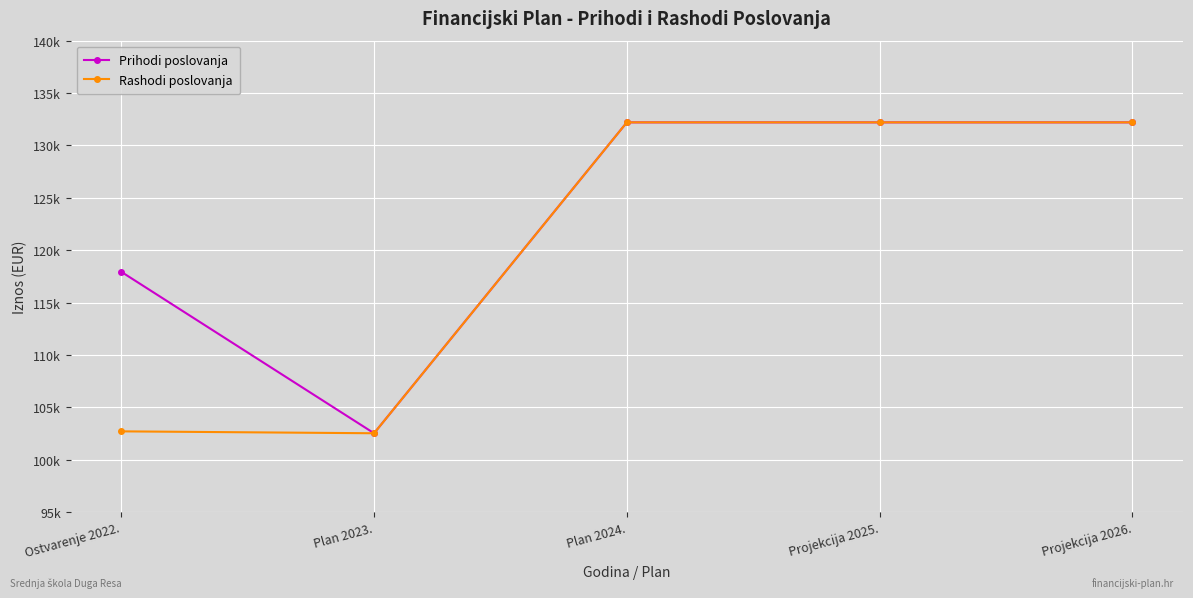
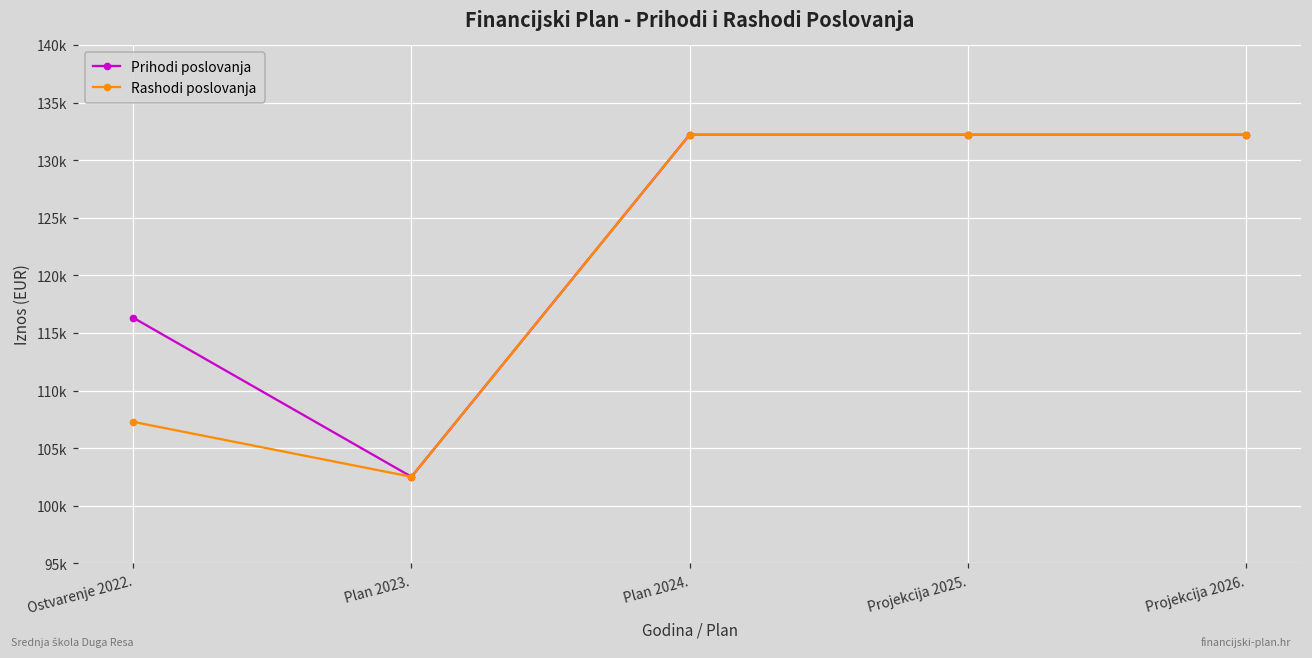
Prihodi poslovanja, Ostvarenje 2022.: 117900 -> 116300
Rashodi poslovanja, Ostvarenje 2022.: 102700 -> 107300
